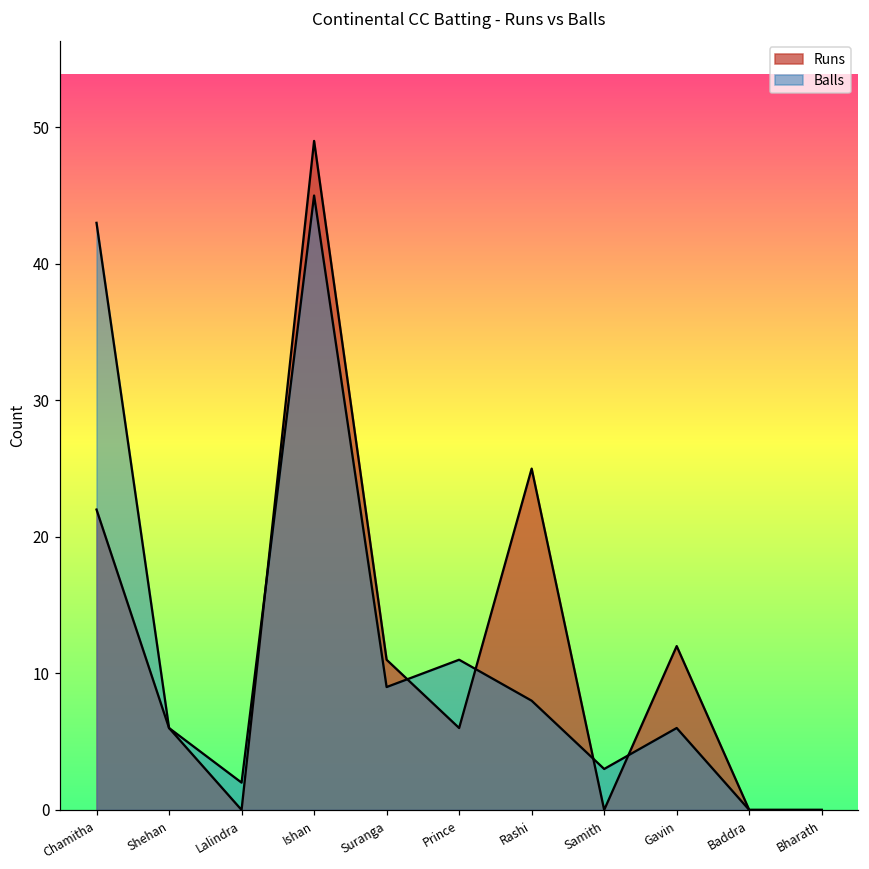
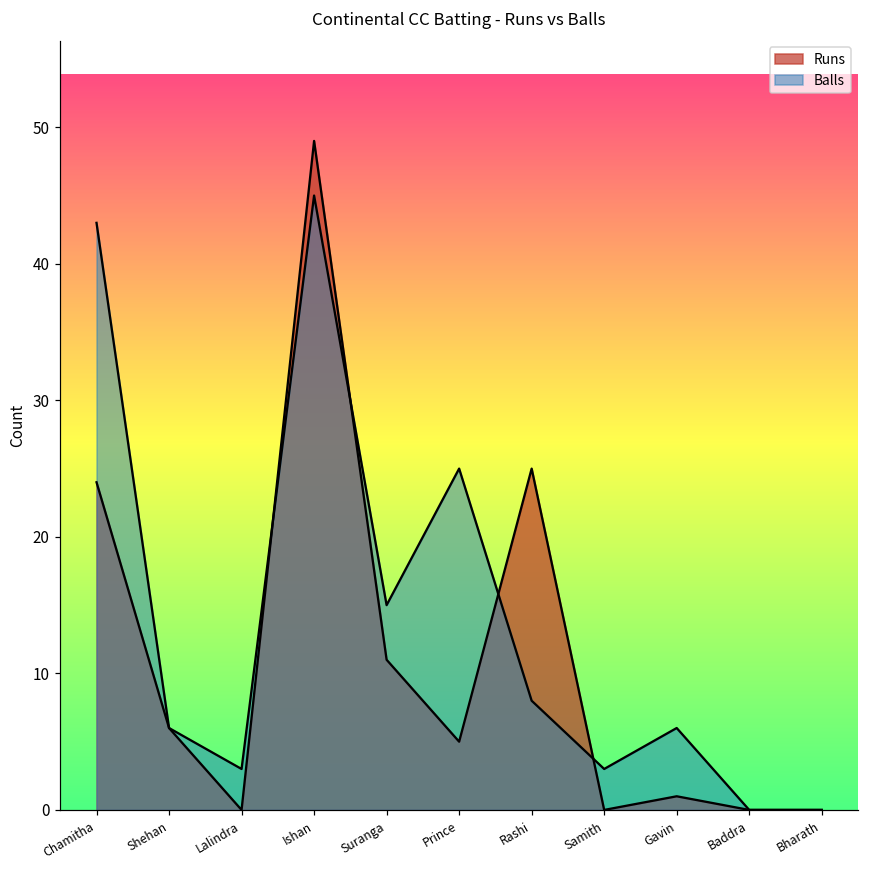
Runs, Chamitha: 22 -> 24
Balls, Lalindra: 2 -> 3
Balls, Suranga: 9 -> 15
Runs, Prince: 6 -> 5
Balls, Prince: 11 -> 25
Runs, Gavin: 12 -> 1
